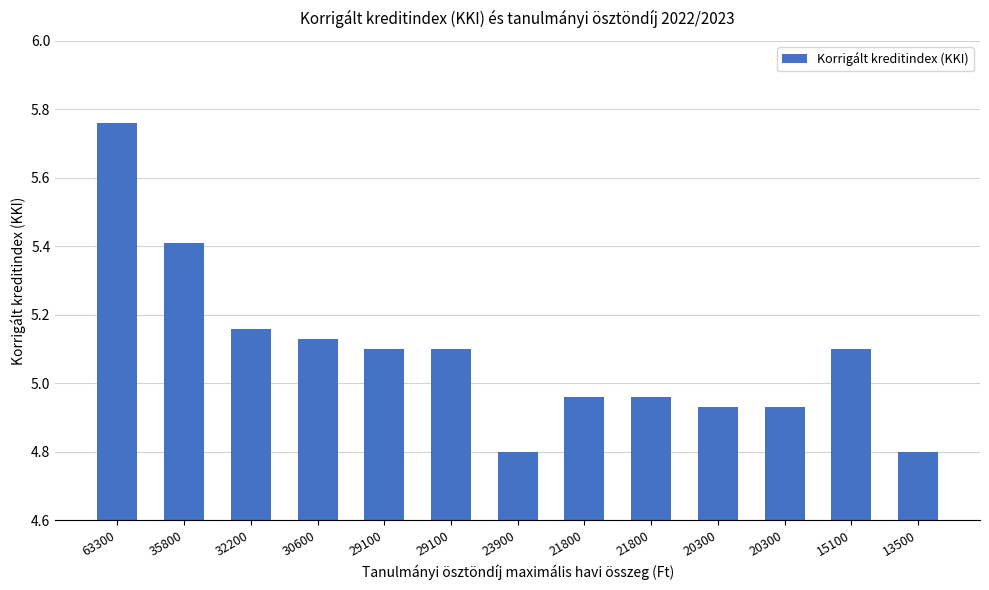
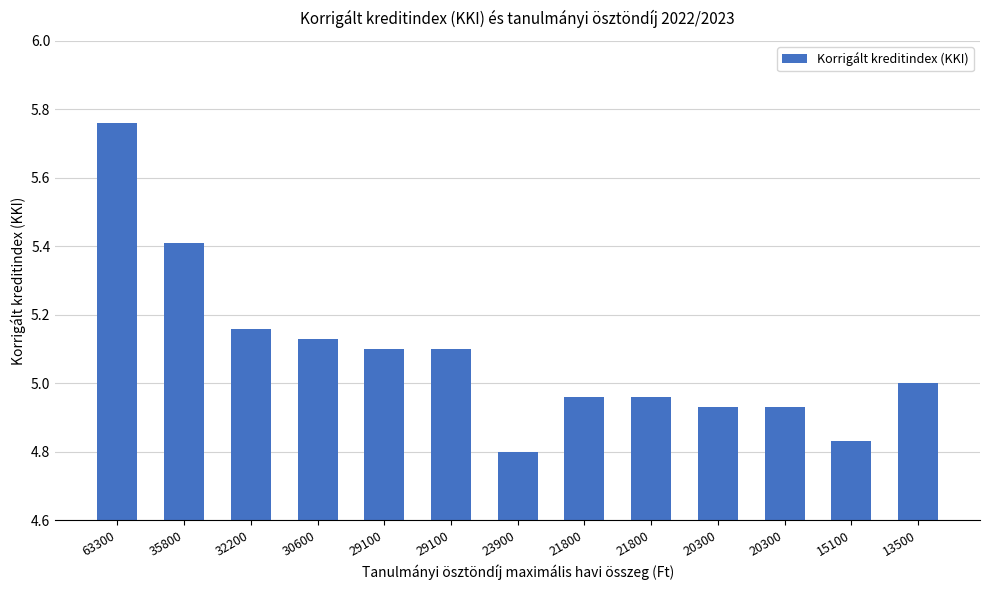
15100: 5.10 -> 4.83
13500: 4.8 -> 5.0
